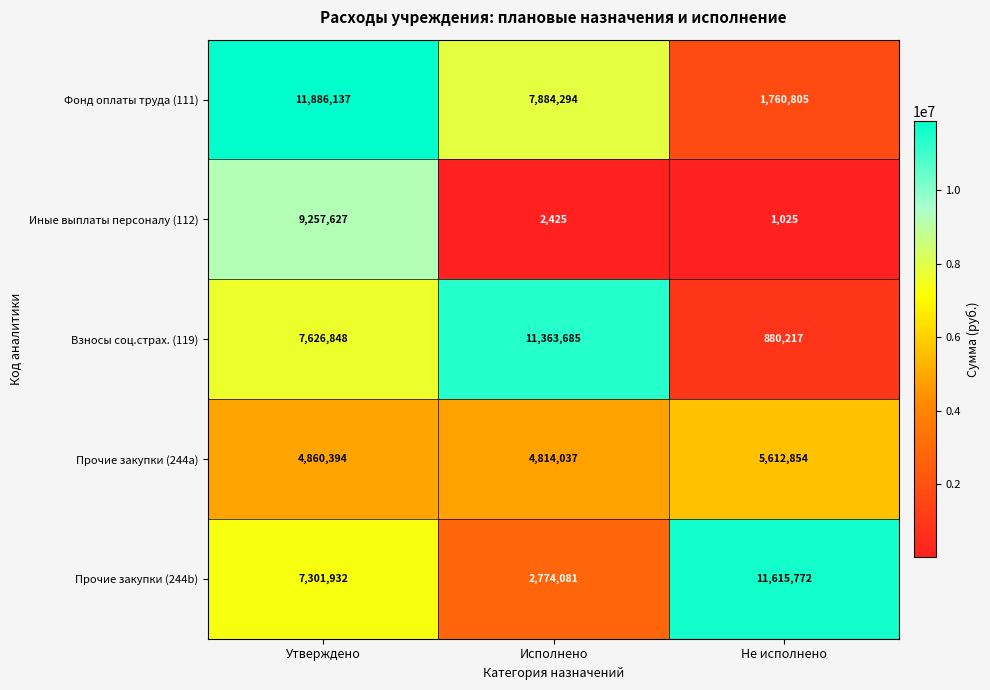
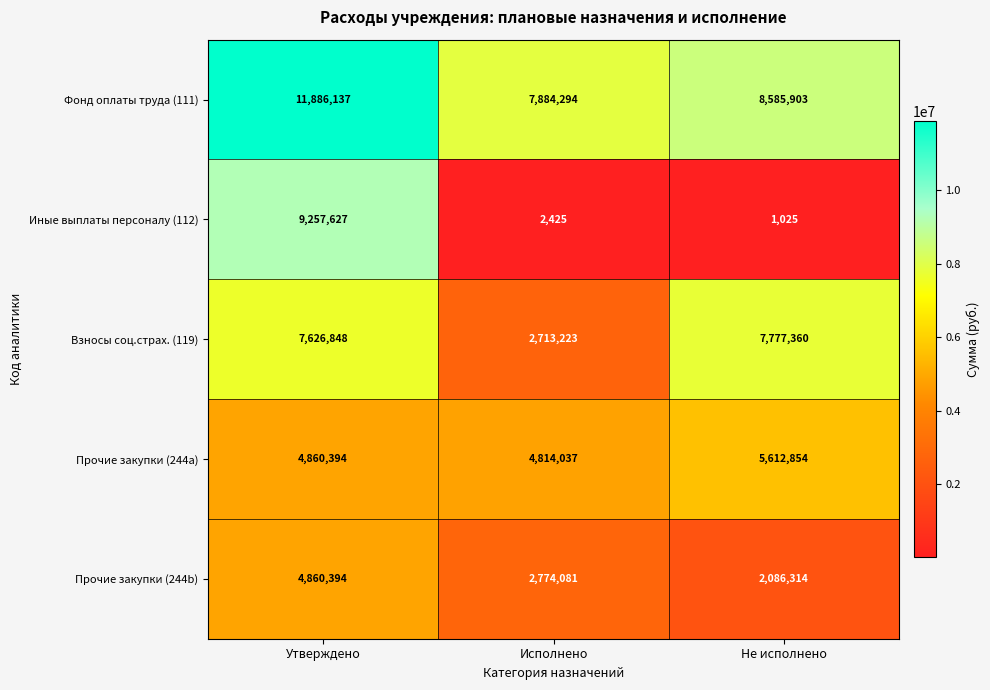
Фонд оплаты труда (111), Не исполнено: 1,760,805 -> 8,585,903
Взносы соц.страх. (119), Исполнено: 11,363,685 -> 2,713,223
Взносы соц.страх. (119), Не исполнено: 880,217 -> 7,777,360
Прочие закупки (244b), Утверждено: 7,301,932 -> 4,860,394
Прочие закупки (244b), Не исполнено: 11,615,772 -> 2,086,314
